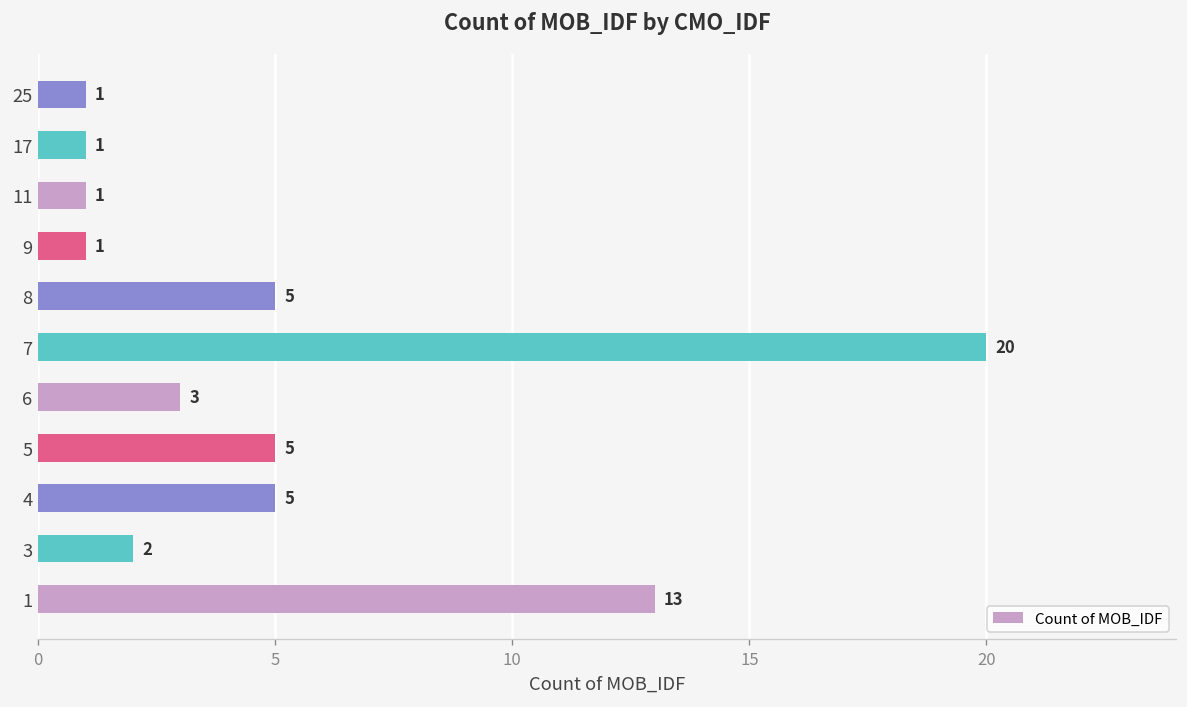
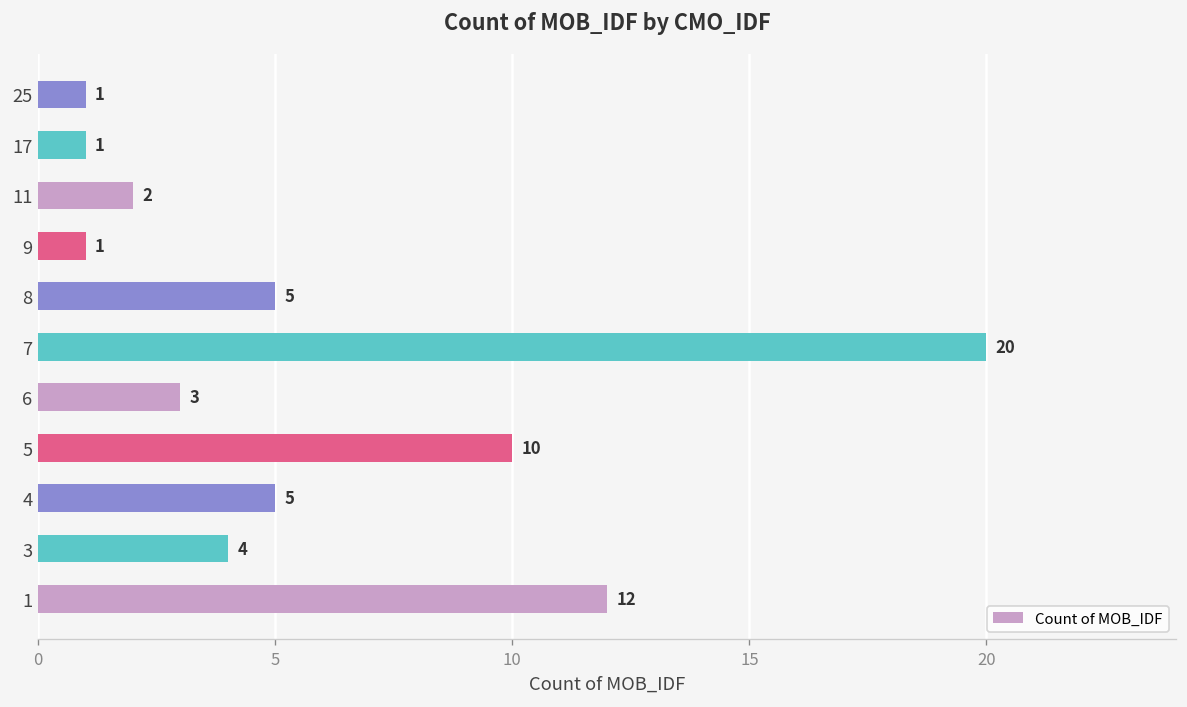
11: 1 -> 2
5: 5 -> 10
3: 2 -> 4
1: 13 -> 12
